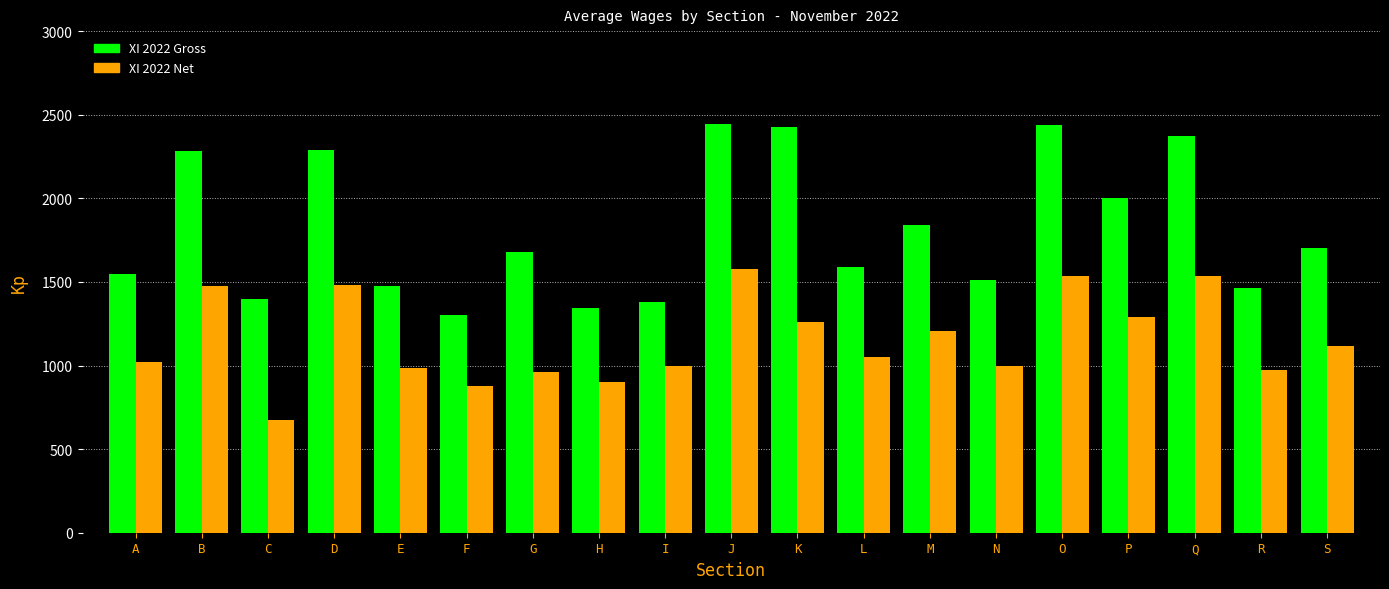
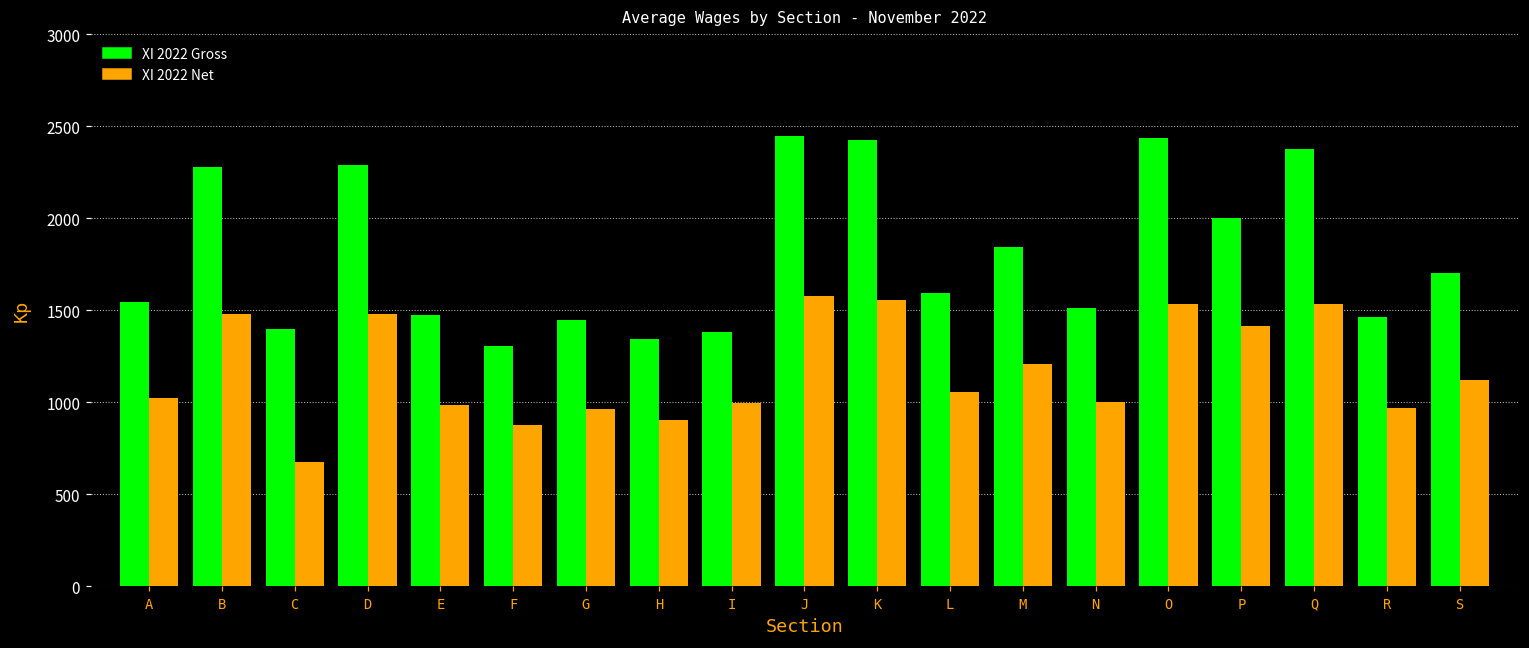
XI 2022 Gross, G: 1680 -> 1450
XI 2022 Net, K: 1260 -> 1560
XI 2022 Net, P: 1290 -> 1410
